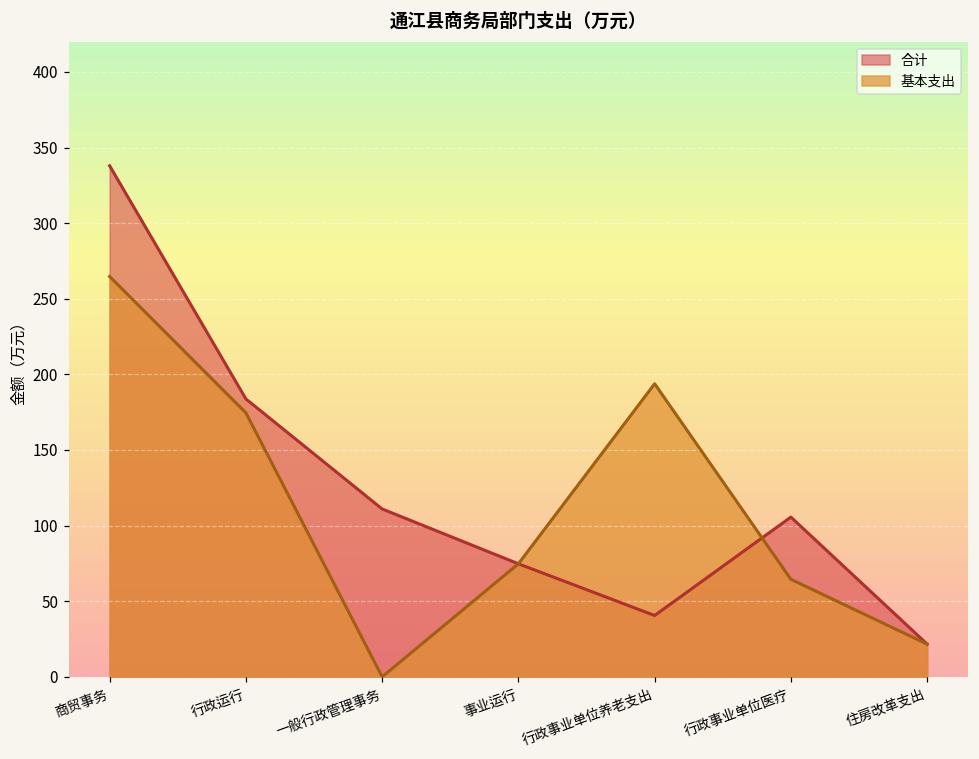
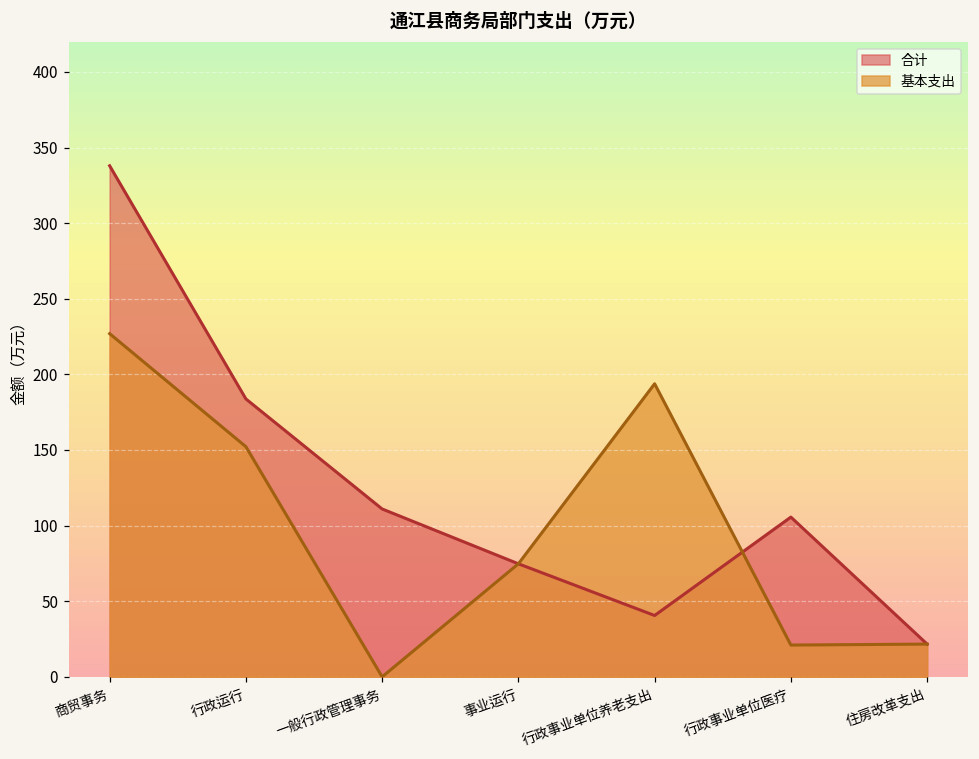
基本支出, 商贸事务: 265 -> 227
基本支出, 行政运行: 175 -> 152
基本支出, 行政事业单位医疗: 65 -> 21
